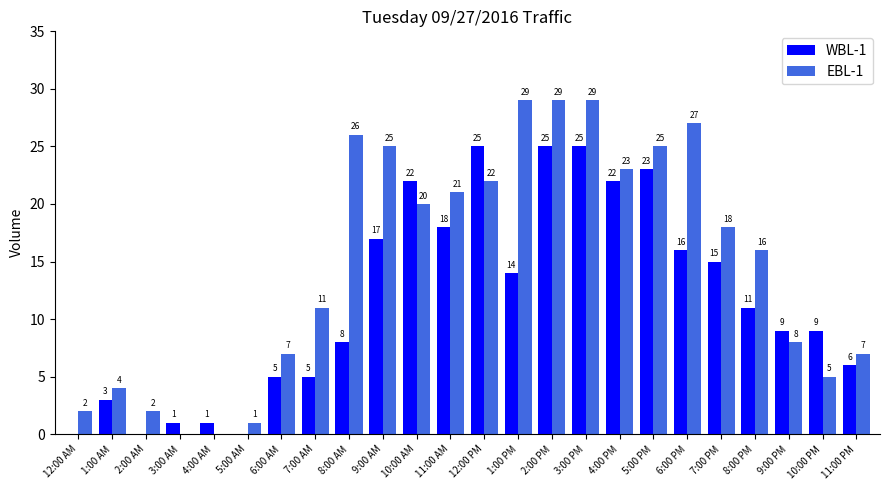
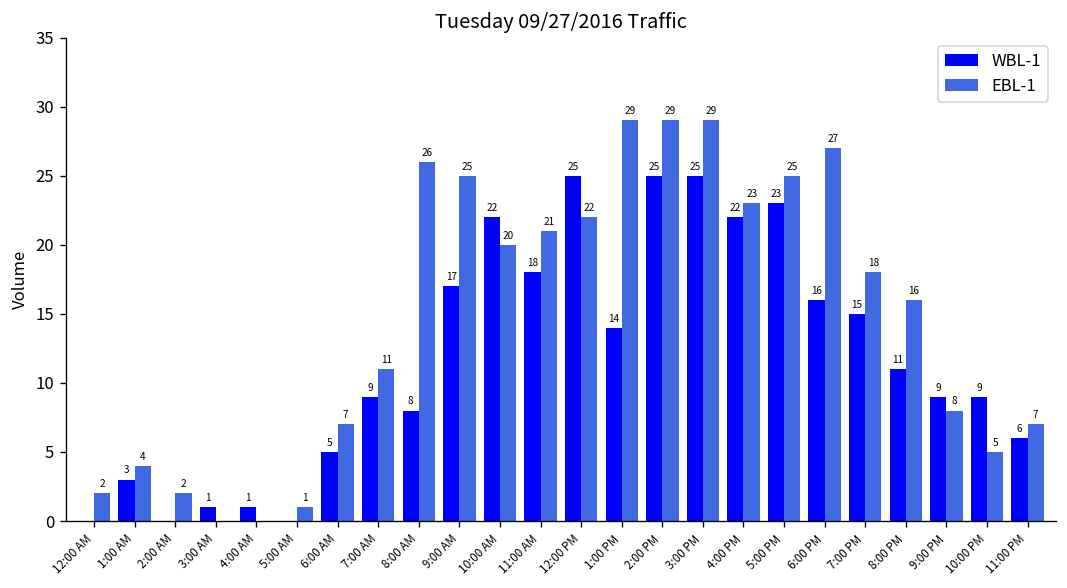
WBL-1, 7:00 AM: 5 -> 9
